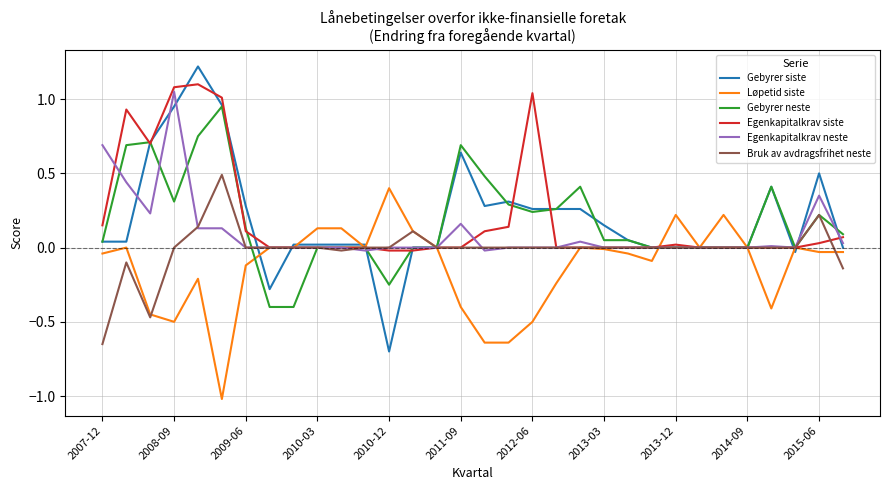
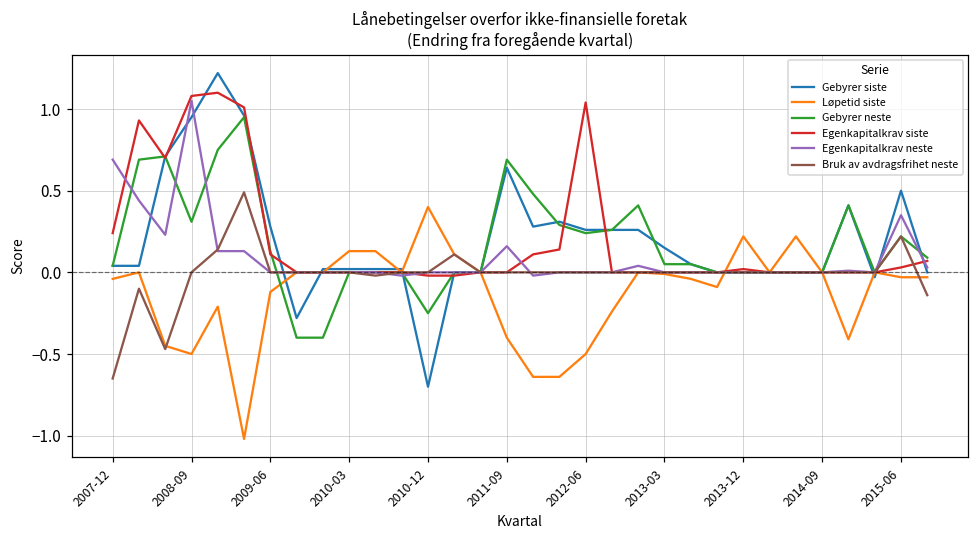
Egenkapitalkrav siste, 2007-12: 0.15 -> 0.24
